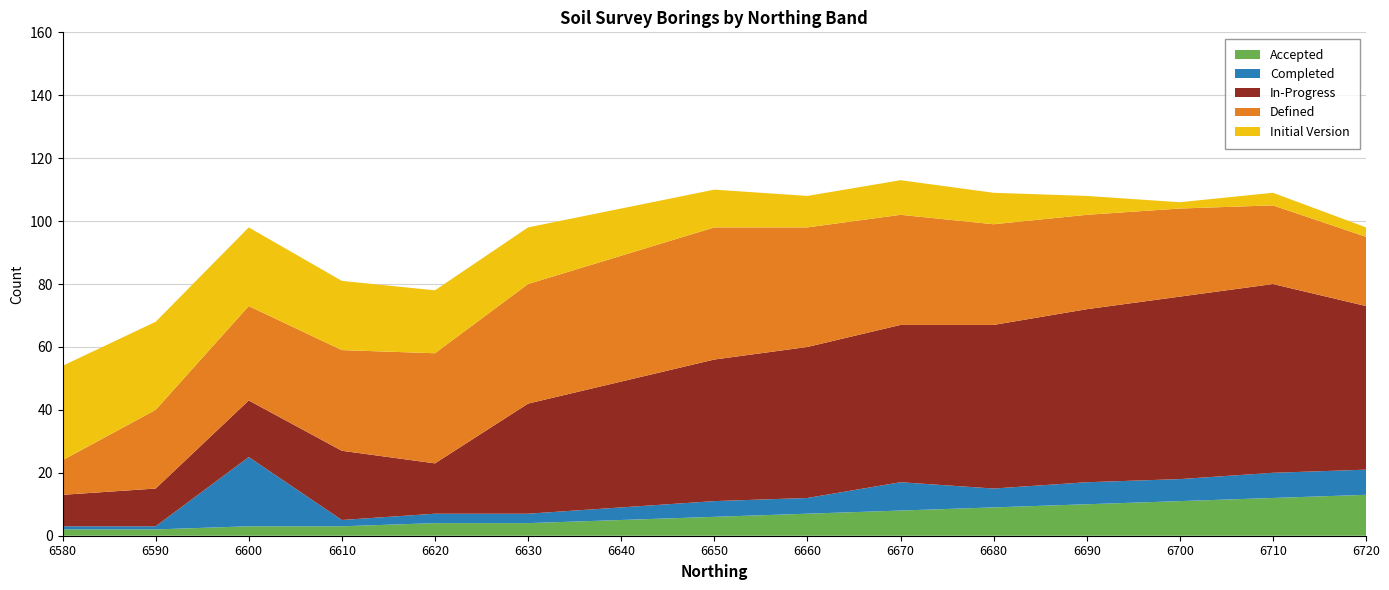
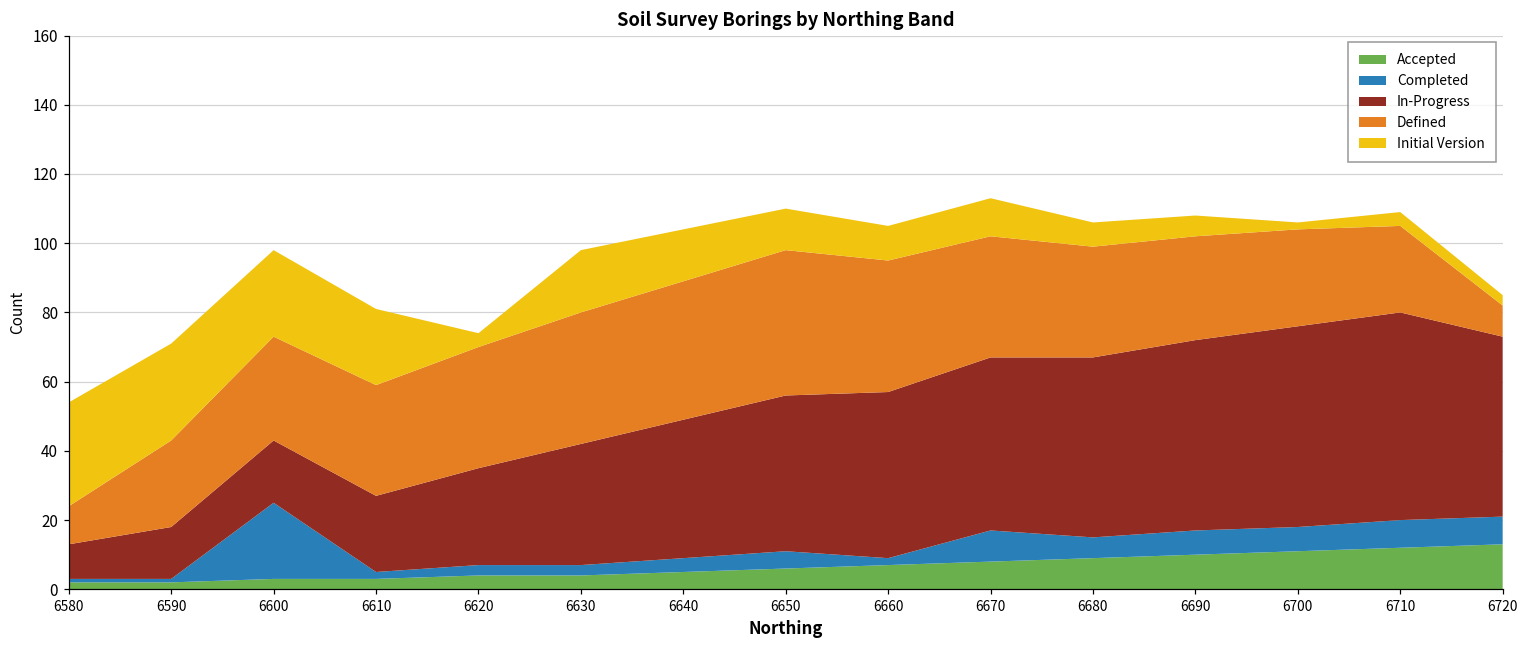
In-Progress, 6590: 12 -> 15
In-Progress, 6620: 16 -> 28
Initial Version, 6620: 20 -> 4
Completed, 6660: 5 -> 2
Initial Version, 6680: 10 -> 7
Defined, 6720: 22 -> 9
